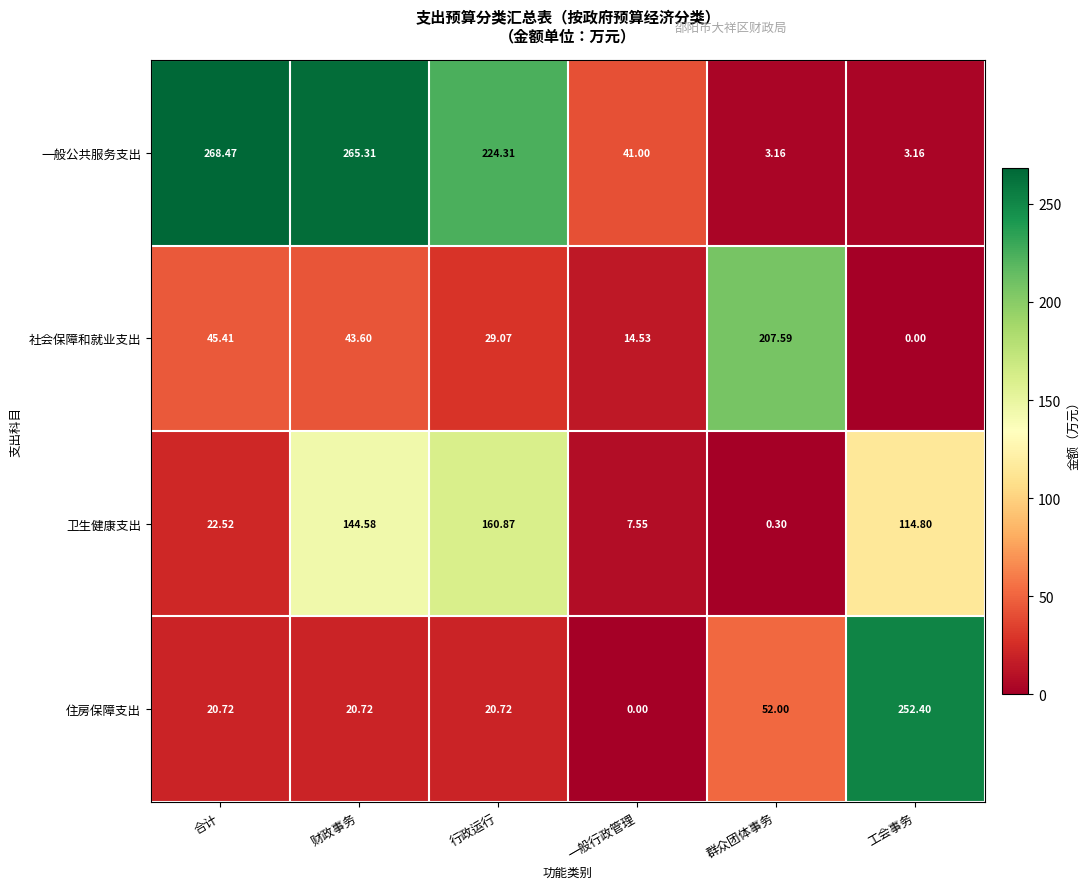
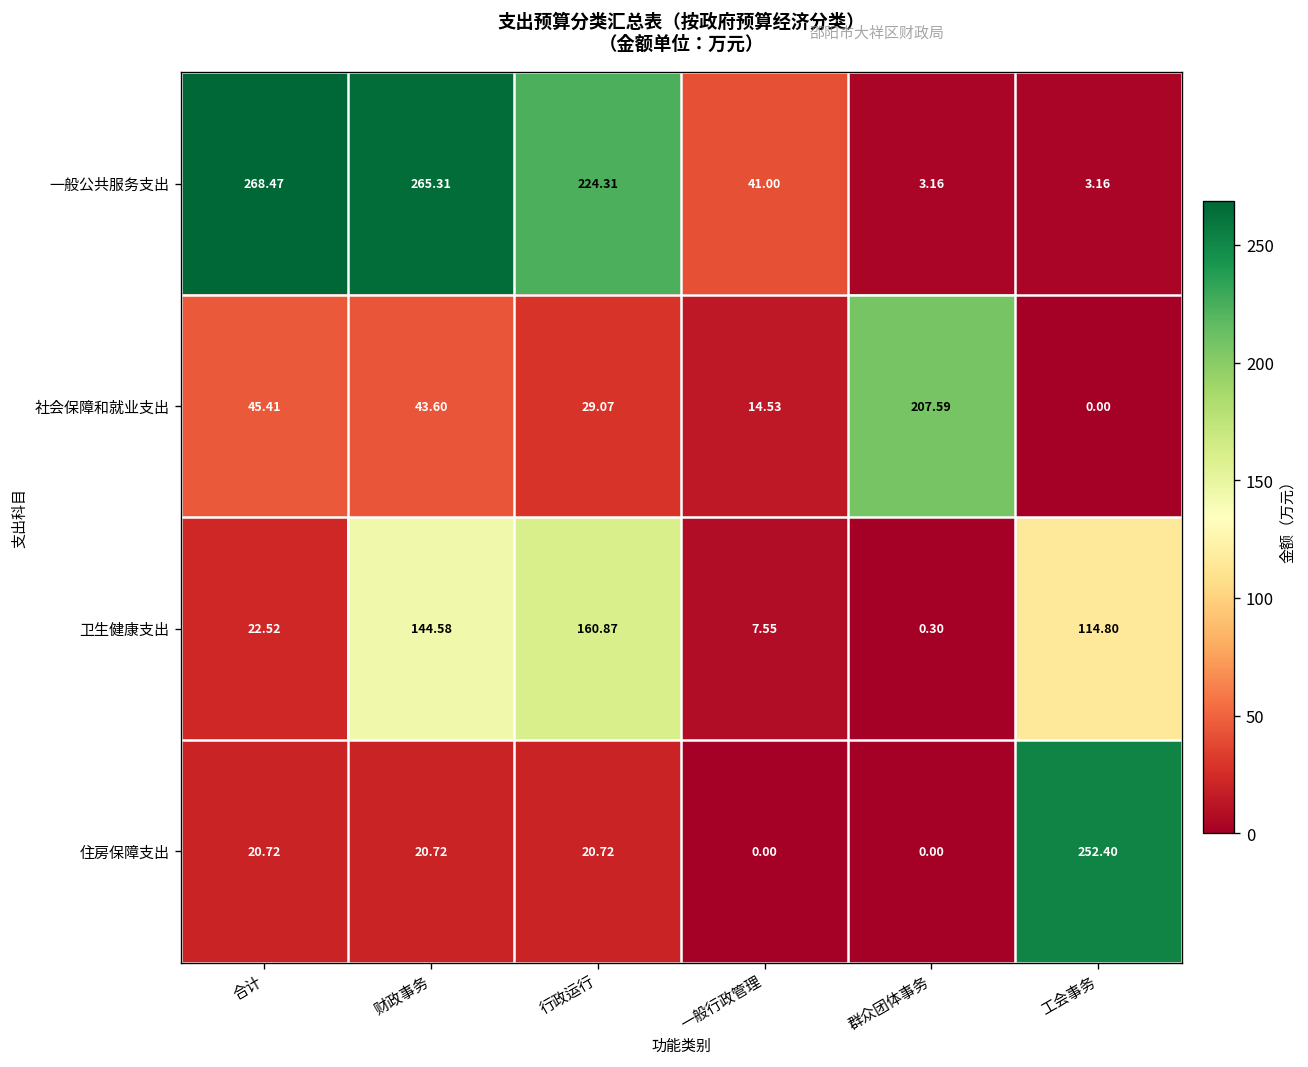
住房保障支出, 群众团体事务: 52.00 -> 0.00
